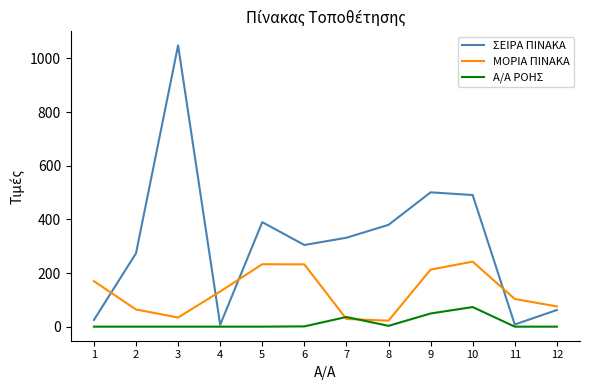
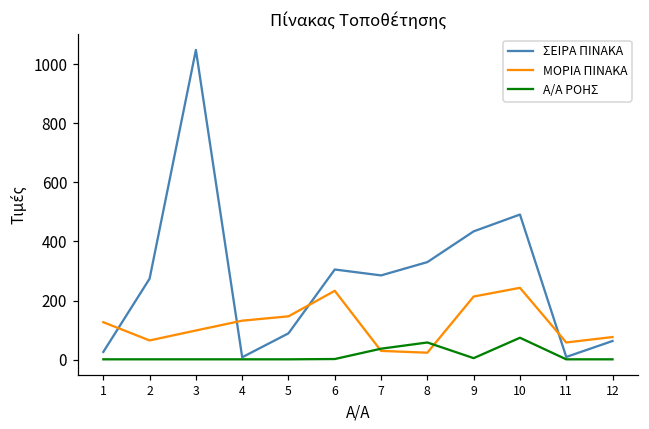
ΜΟΡΙΑ ΠΙΝΑΚΑ, 1: 170 -> 130
ΜΟΡΙΑ ΠΙΝΑΚΑ, 3: 40 -> 100
ΣΕΙΡΑ ΠΙΝΑΚΑ, 5: 390 -> 90
ΜΟΡΙΑ ΠΙΝΑΚΑ, 5: 230 -> 150
ΣΕΙΡΑ ΠΙΝΑΚΑ, 7: 330 -> 290
ΣΕΙΡΑ ΠΙΝΑΚΑ, 8: 380 -> 330
Α/Α ΡΟΗΣ, 8: 0 -> 60
ΣΕΙΡΑ ΠΙΝΑΚΑ, 9: 500 -> 430
Α/Α ΡΟΗΣ, 9: 50 -> 10
ΜΟΡΙΑ ΠΙΝΑΚΑ, 11: 100 -> 60
